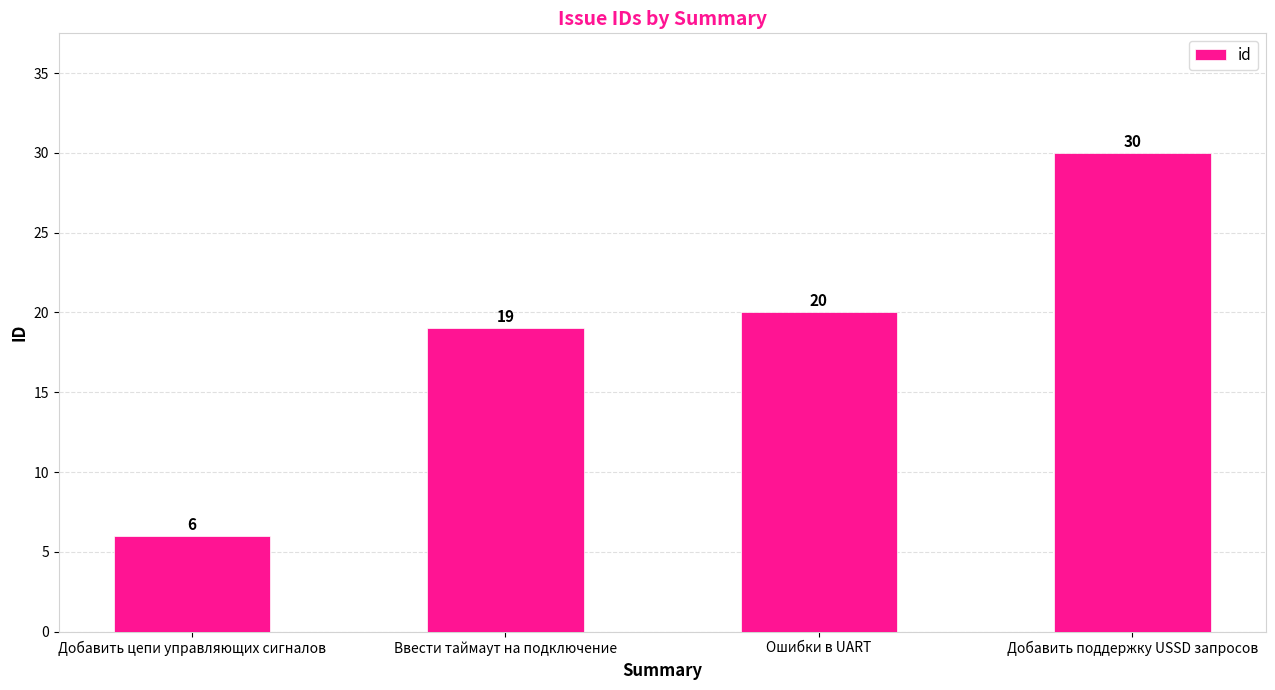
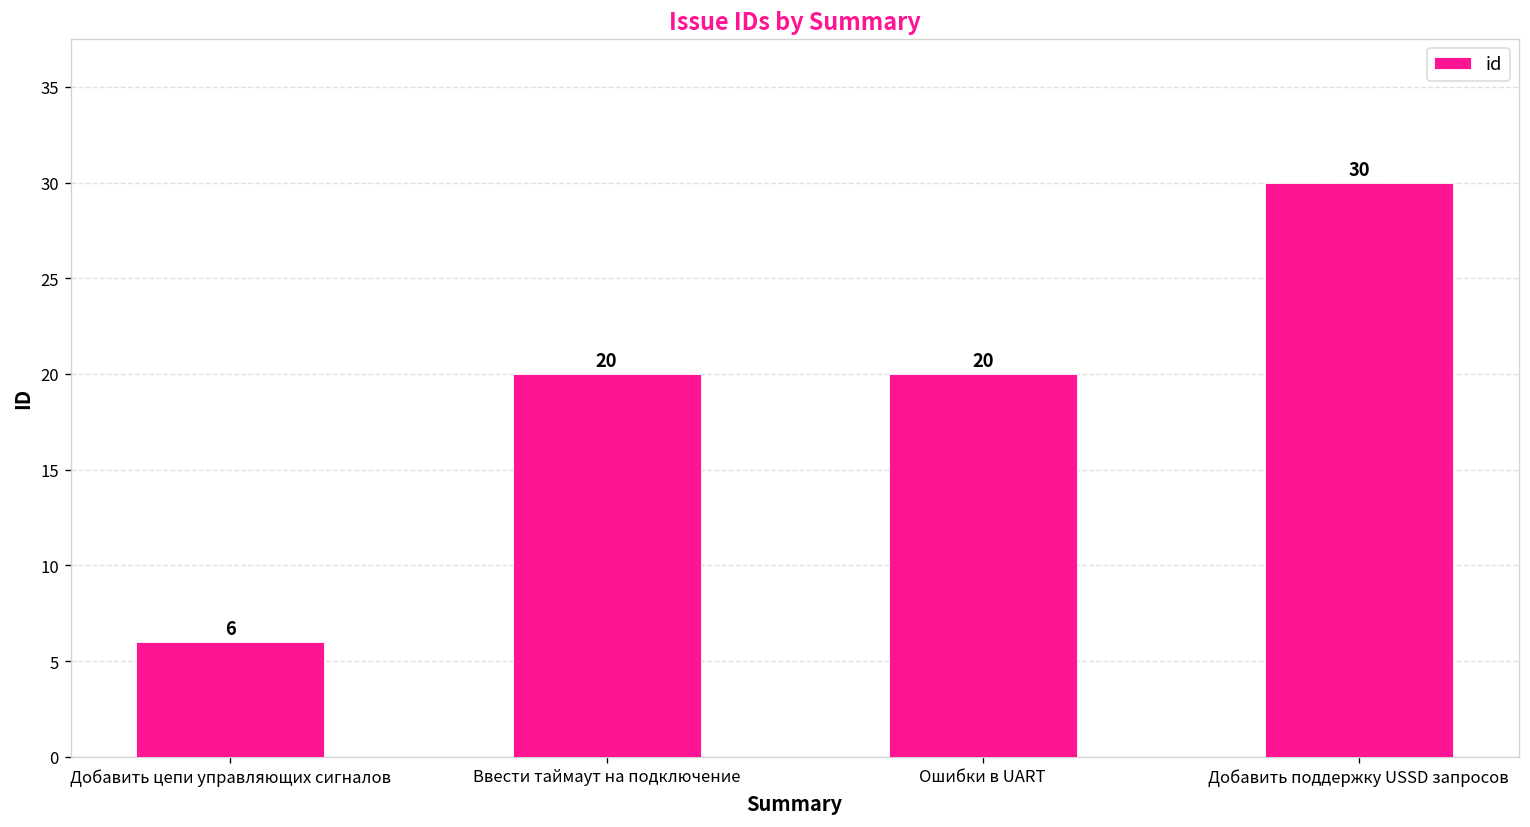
Ввести таймаут на подключение: 19 -> 20
